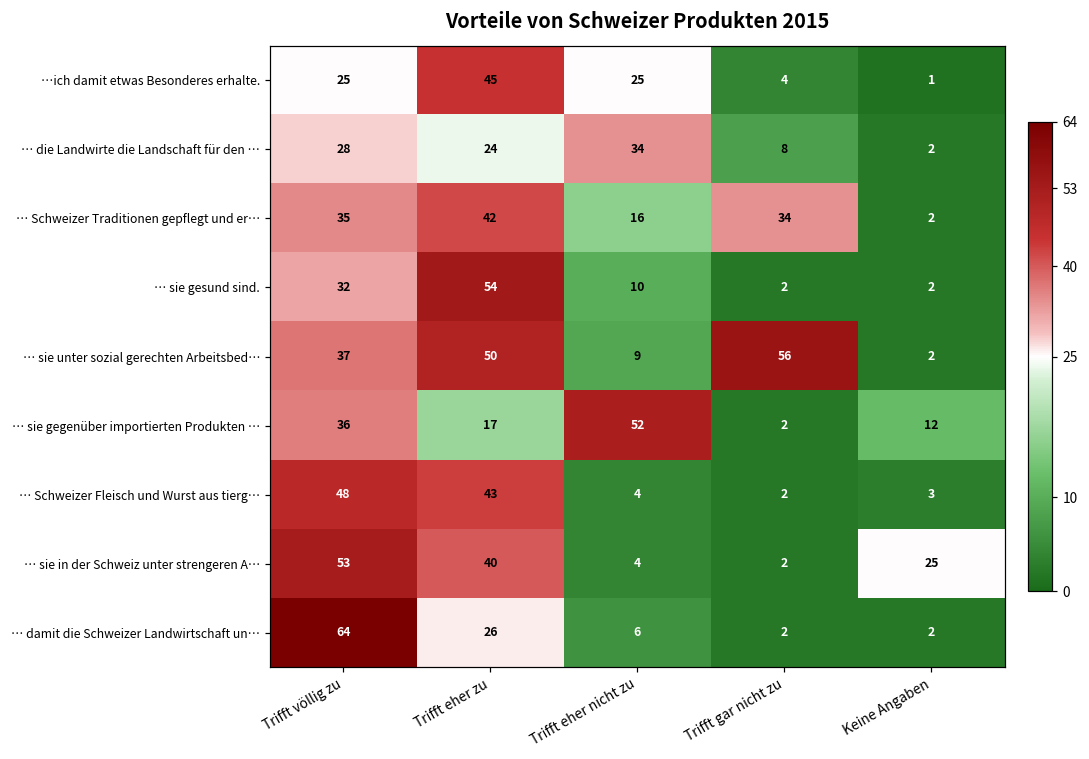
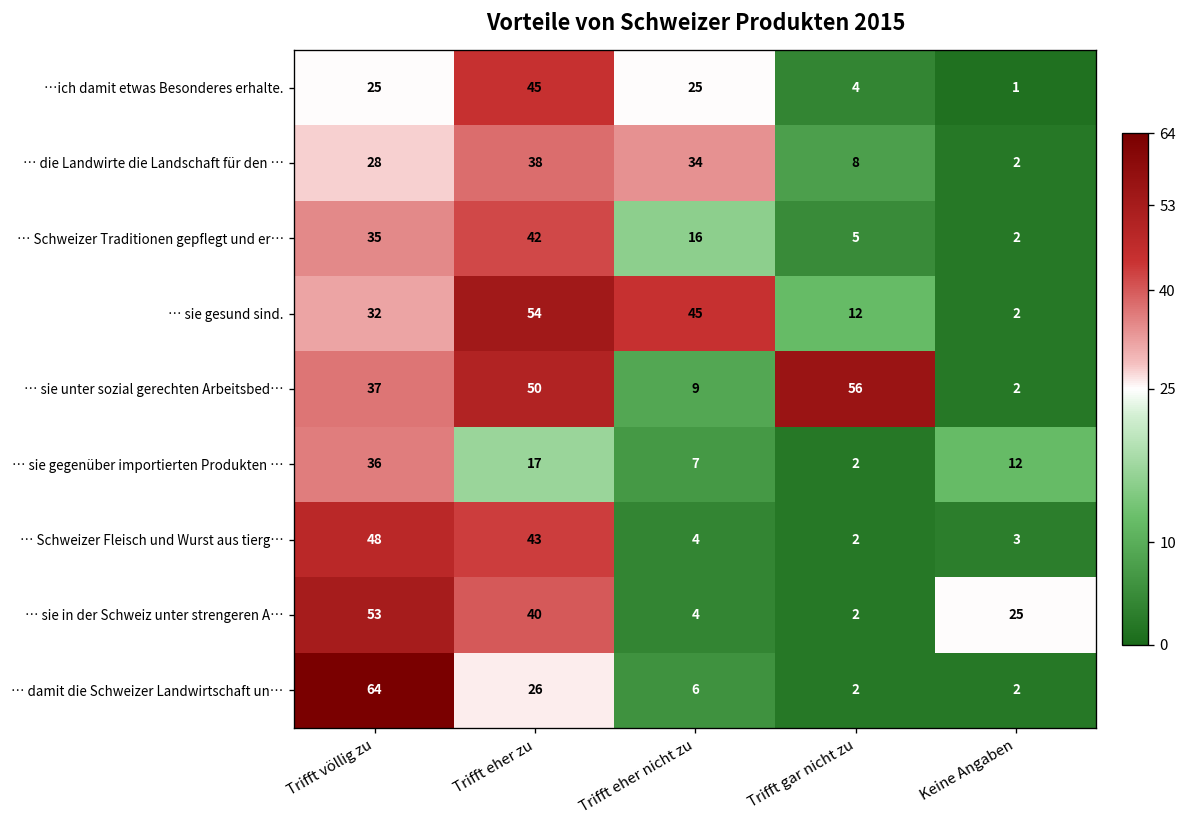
… die Landwirte die Landschaft für den …, Trifft eher zu: 24 -> 38
… Schweizer Traditionen gepflegt und er…, Trifft gar nicht zu: 34 -> 5
… sie gesund sind., Trifft eher nicht zu: 10 -> 45
… sie gesund sind., Trifft gar nicht zu: 2 -> 12
… sie gegenüber importierten Produkten …, Trifft eher nicht zu: 52 -> 7
